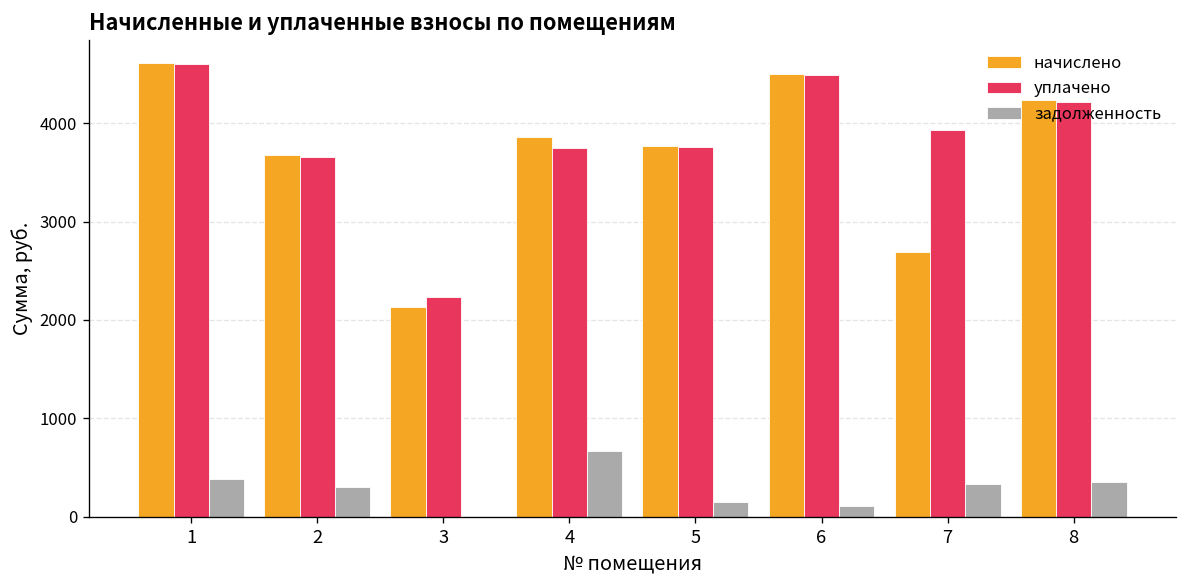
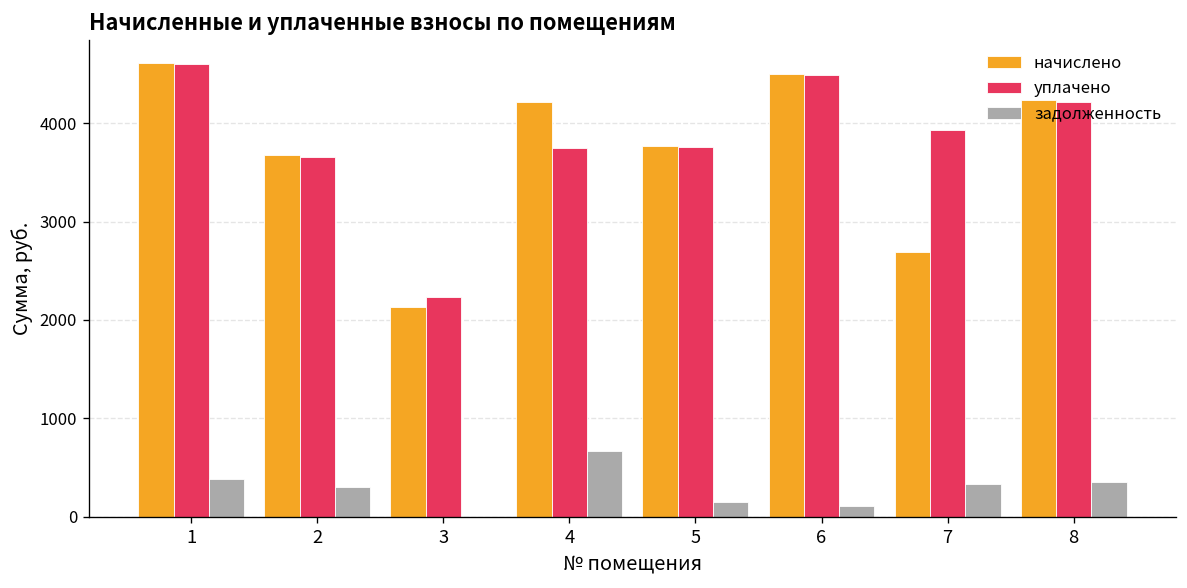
начислено, 4: 3900 -> 4200
